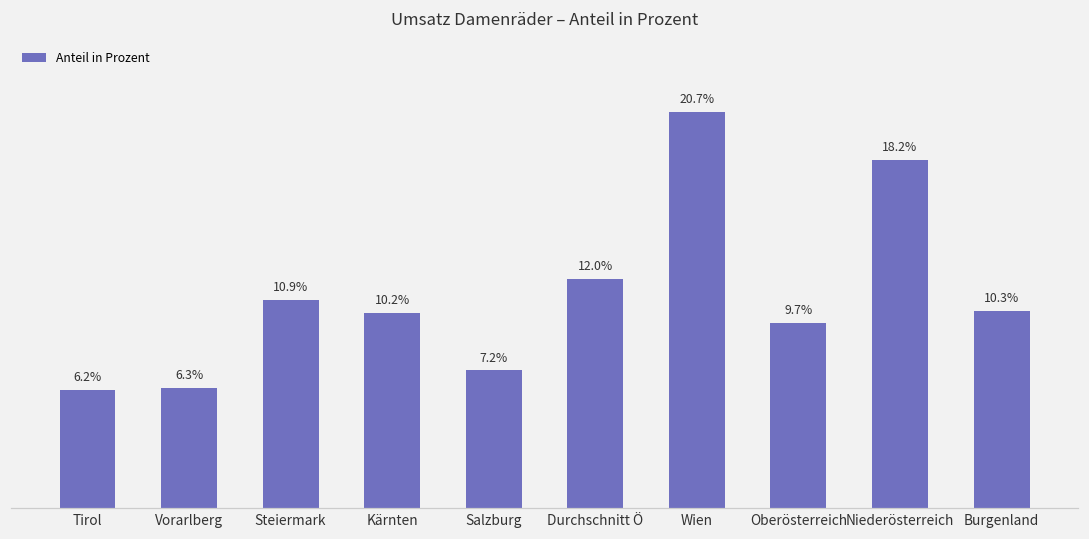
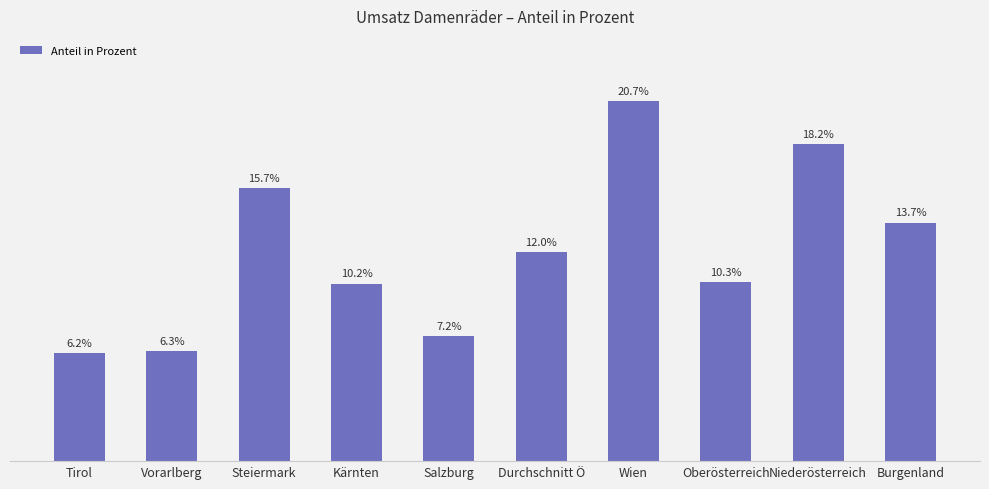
Steiermark: 10.9% -> 15.7%
Oberösterreich: 9.7% -> 10.3%
Burgenland: 10.3% -> 13.7%
